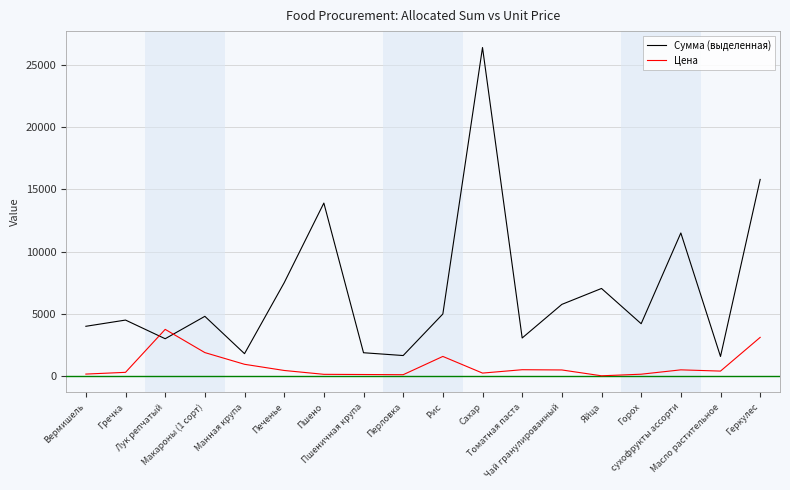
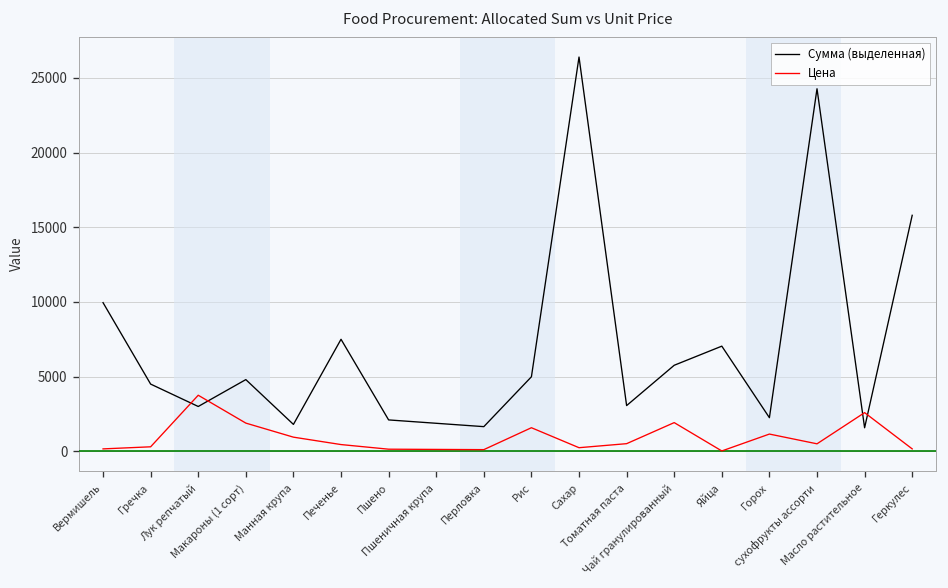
Сумма (выделенная), Вермишель: 4000 -> 10000
Сумма (выделенная), Пшено: 13900 -> 2100
Цена, Чай гранулированный: 500 -> 1900
Сумма (выделенная), Горох: 4200 -> 2300
Цена, Горох: 200 -> 1200
Сумма (выделенная), сухофрукты ассорти: 11500 -> 24300
Цена, Масло растительное: 400 -> 2600
Цена, Геркулес: 3100 -> 200
